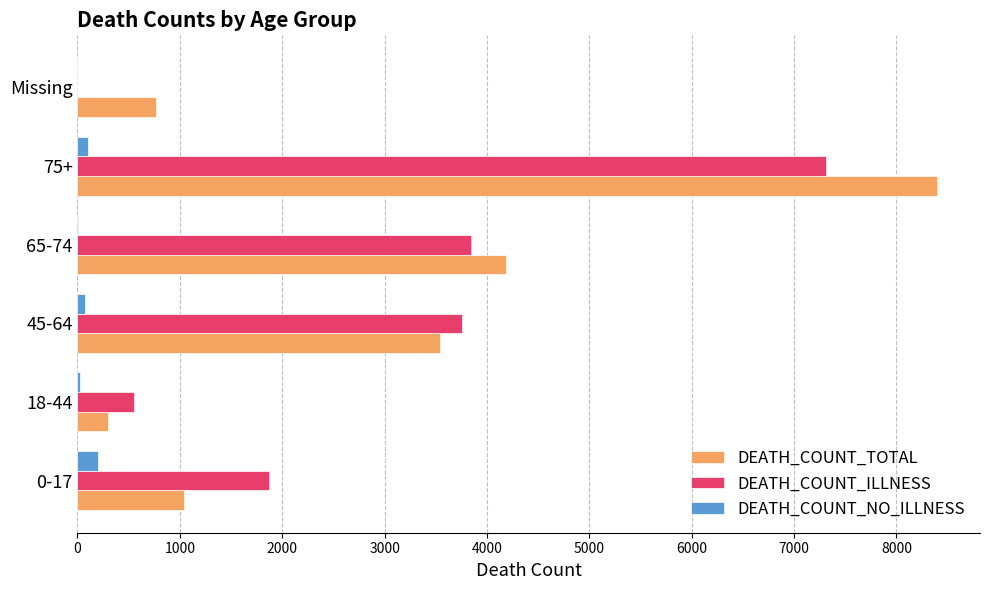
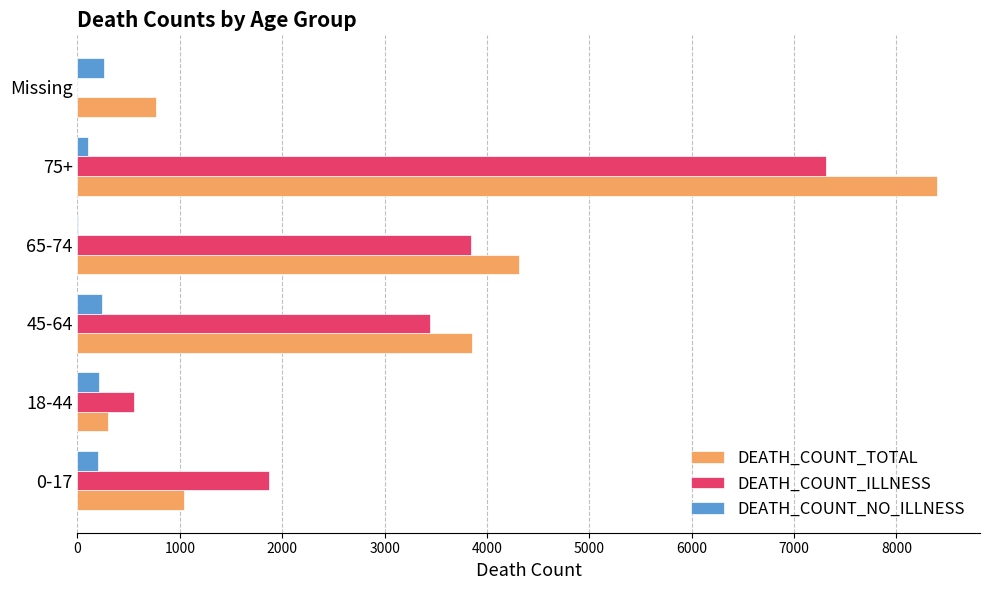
DEATH_COUNT_NO_ILLNESS, Missing: 0 -> 260
DEATH_COUNT_TOTAL, 65-74: 4190 -> 4310
DEATH_COUNT_NO_ILLNESS, 45-64: 70 -> 240
DEATH_COUNT_ILLNESS, 45-64: 3760 -> 3440
DEATH_COUNT_TOTAL, 45-64: 3540 -> 3860
DEATH_COUNT_NO_ILLNESS, 18-44: 30 -> 210
